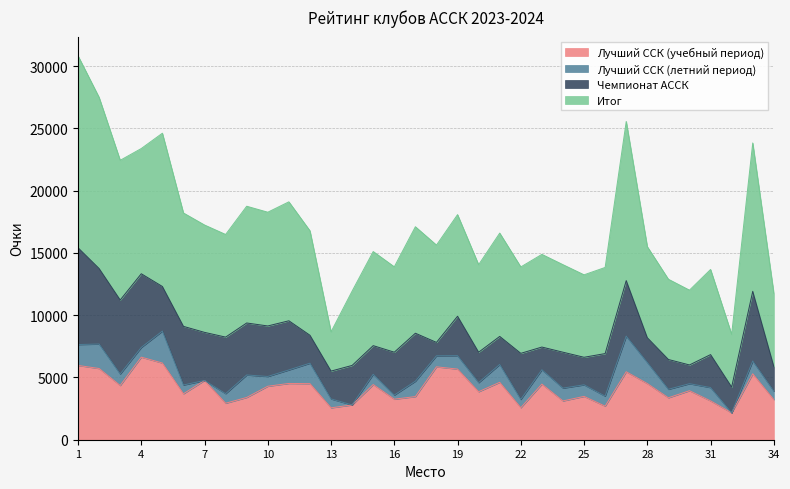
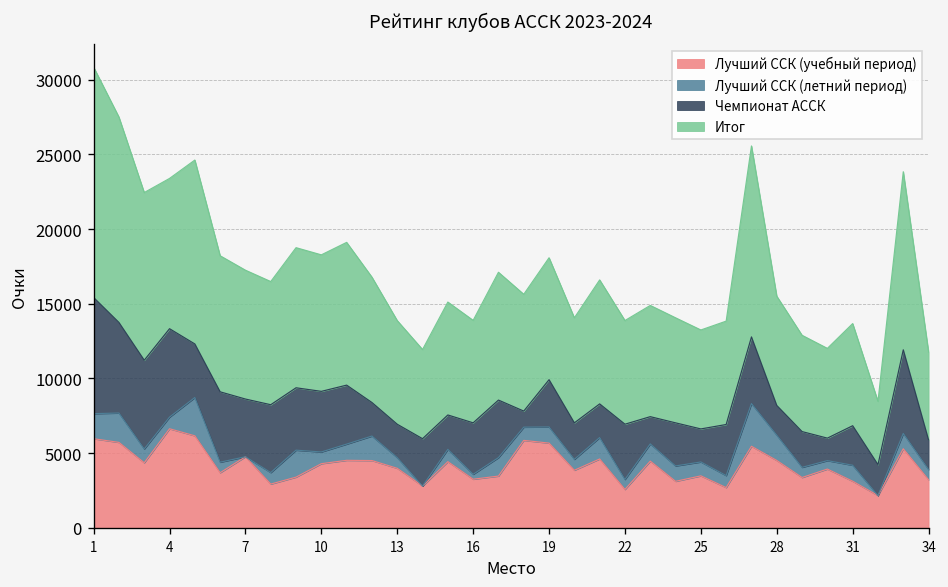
Лучший ССК (учебный период), 13: 2600 -> 4000
Итог, 13: 3200 -> 6900
